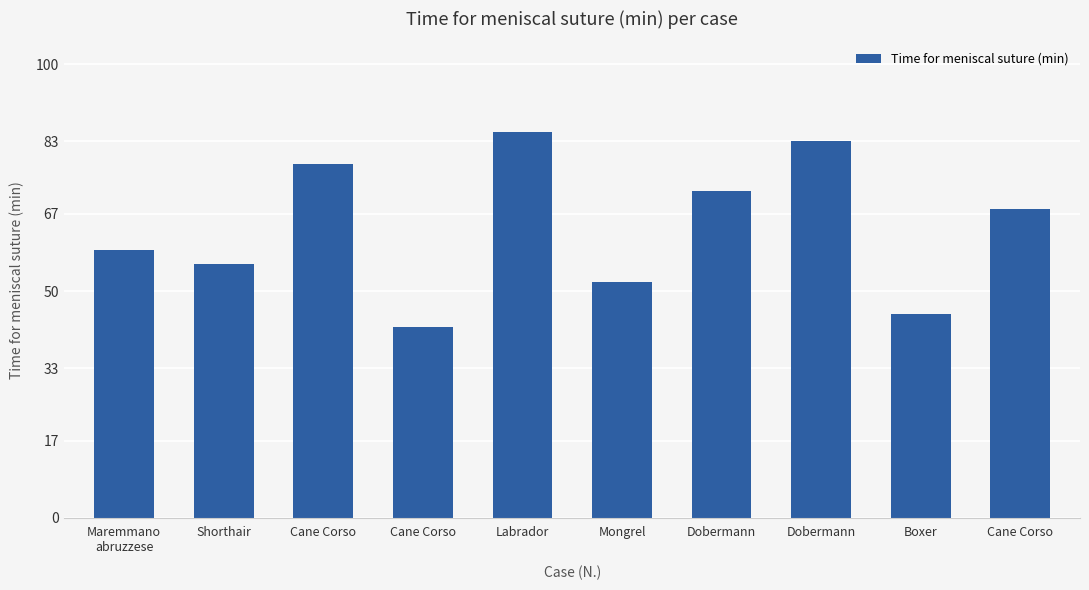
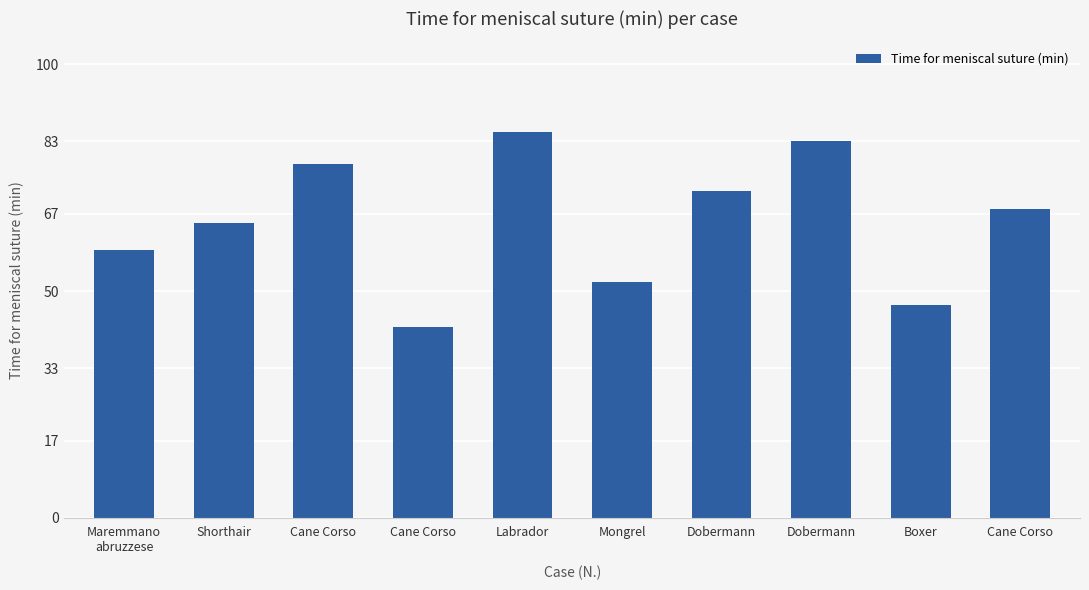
Shorthair: 56 -> 65
Boxer: 45 -> 47
